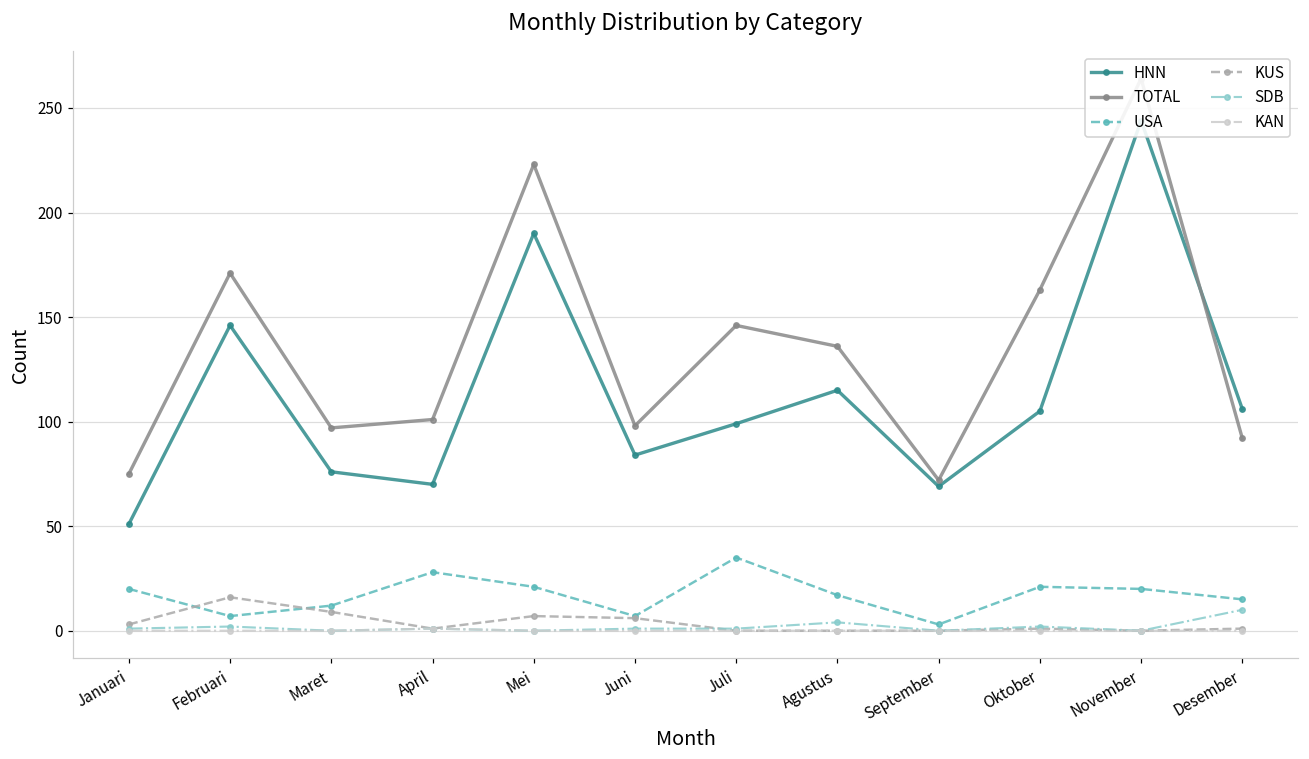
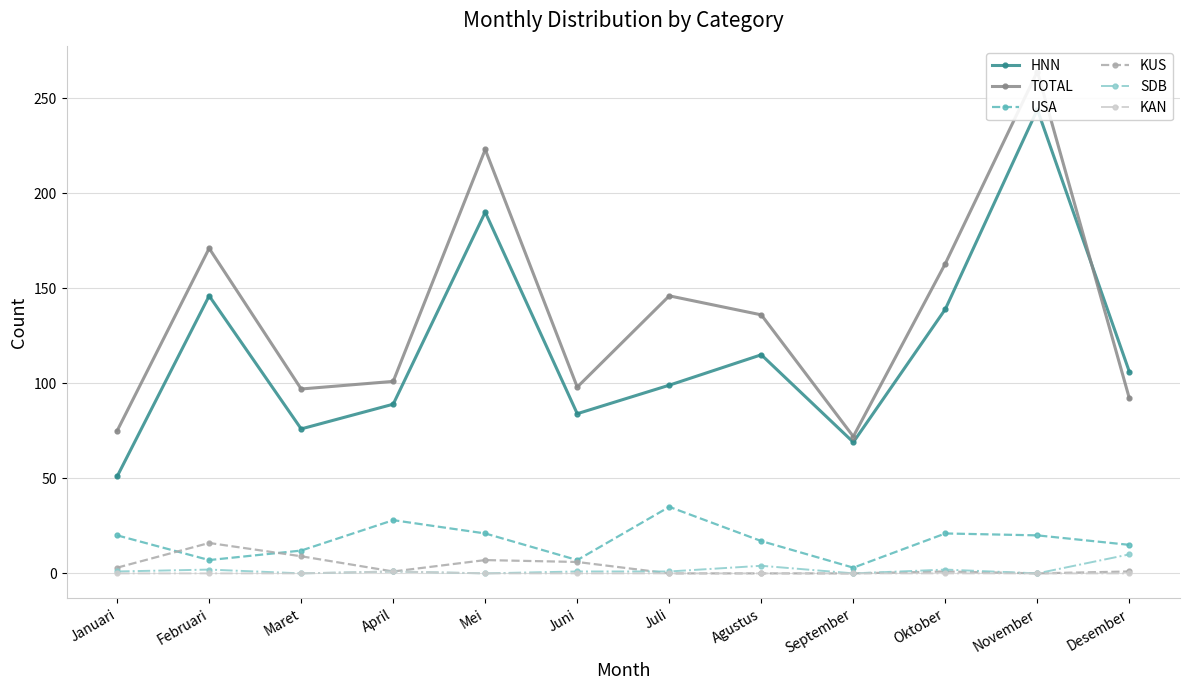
HNN, April: 70 -> 89
HNN, Oktober: 105 -> 139
